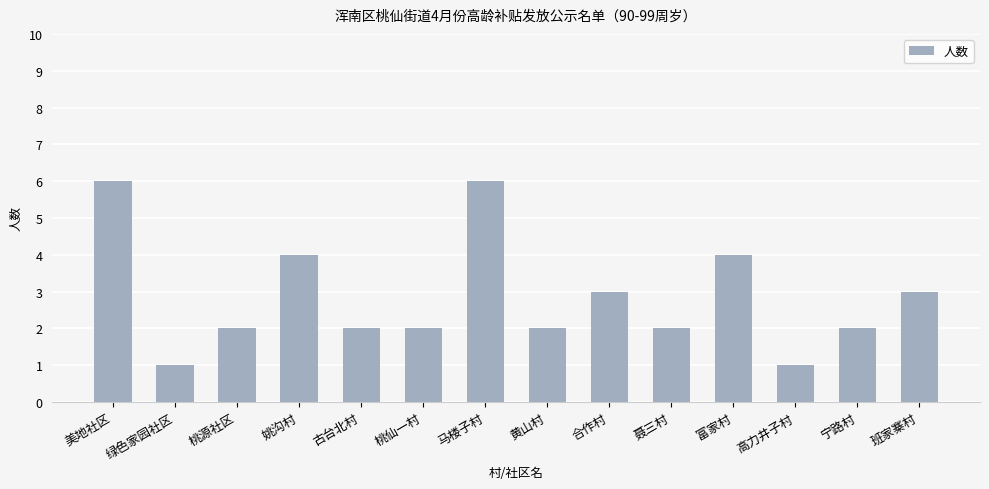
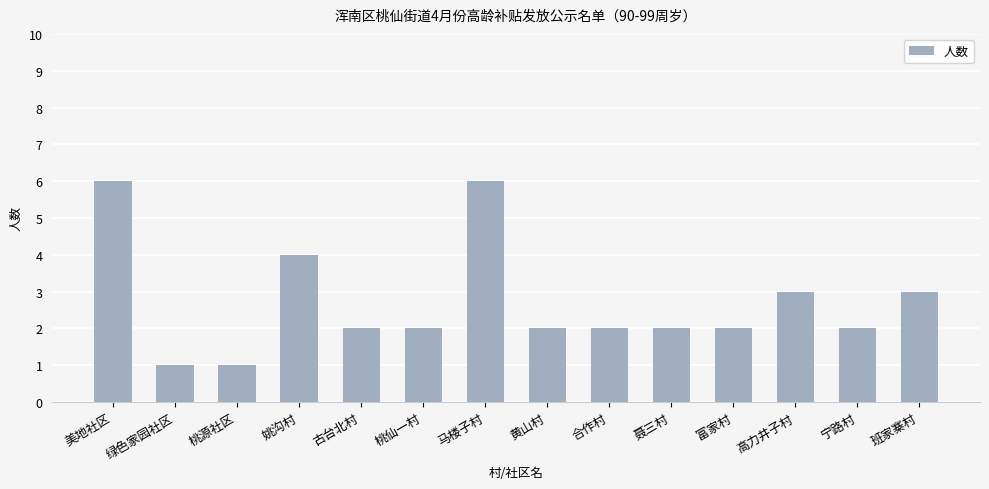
桃源社区: 2 -> 1
合作村: 3 -> 2
富家村: 4 -> 2
高力井子村: 1 -> 3
